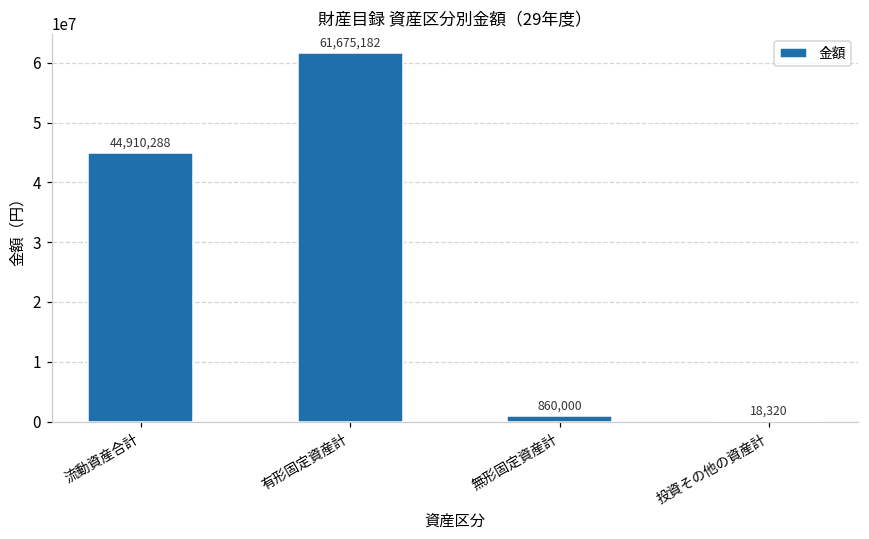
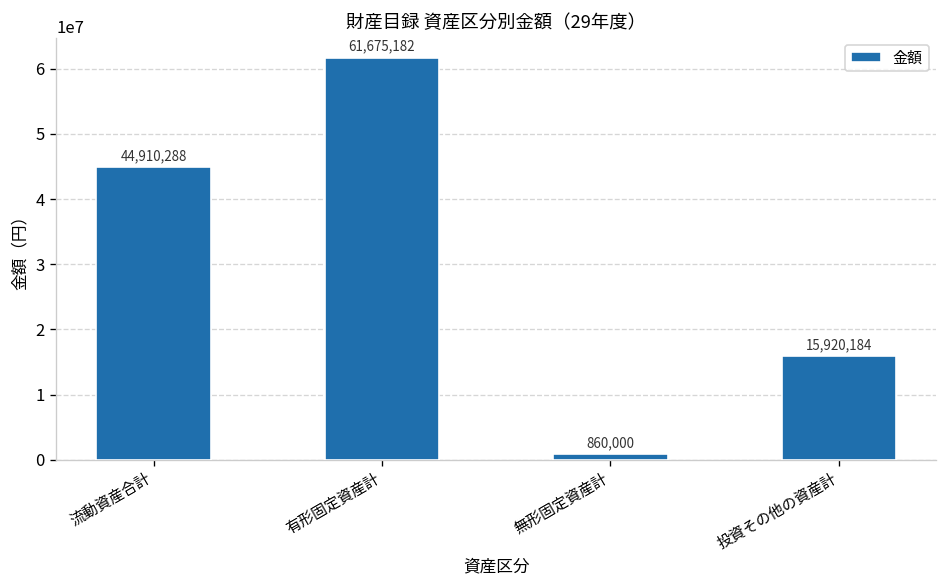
投資その他の資産計: 18,320 -> 15,920,184
